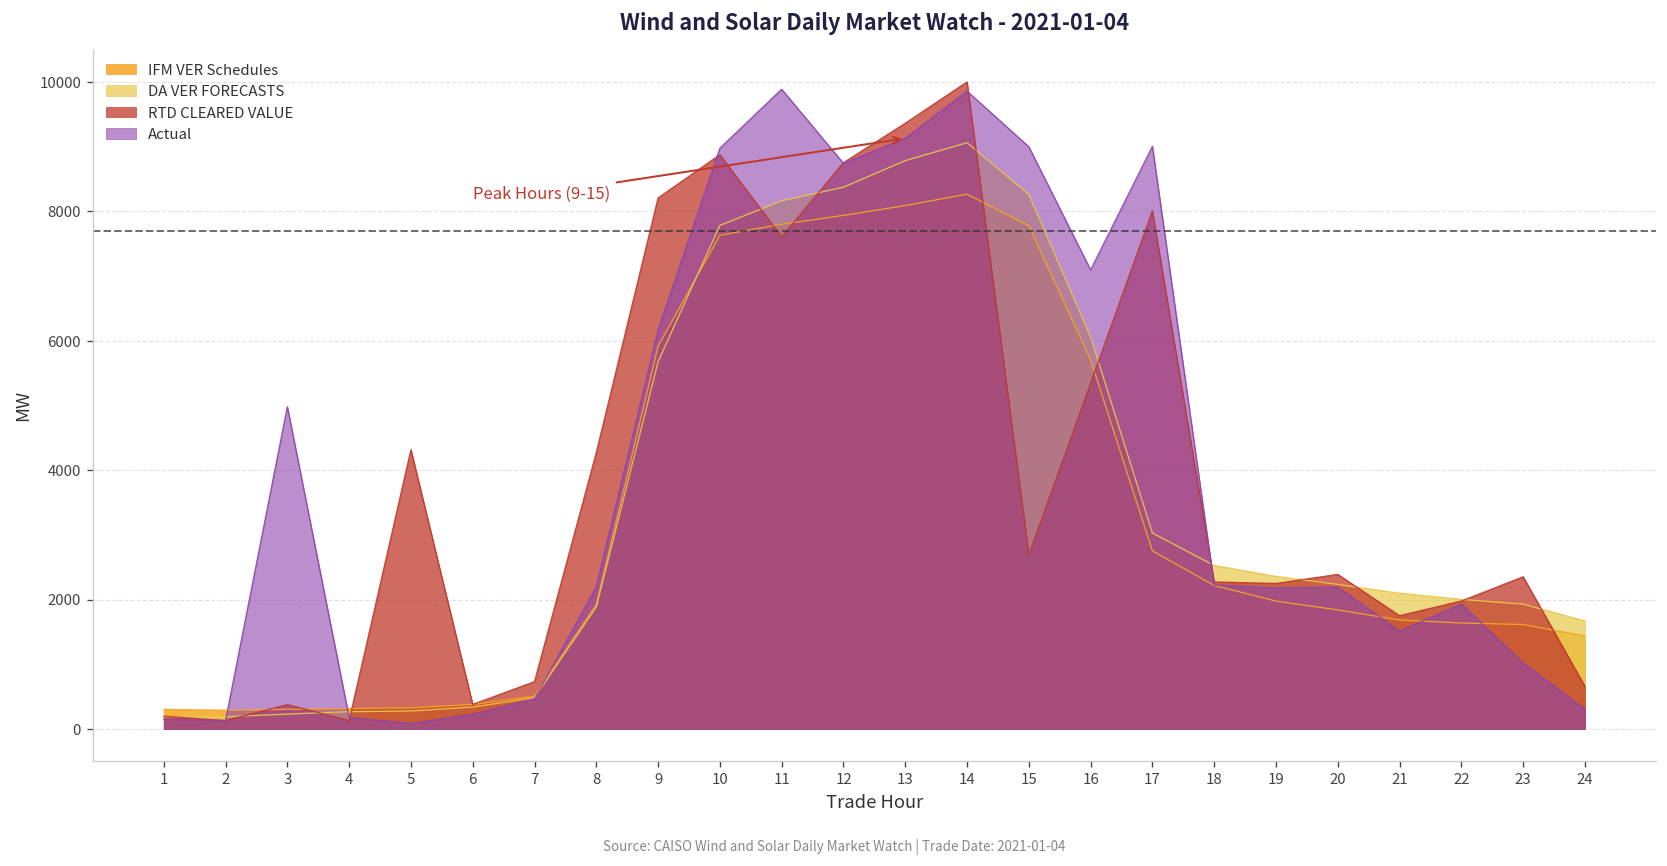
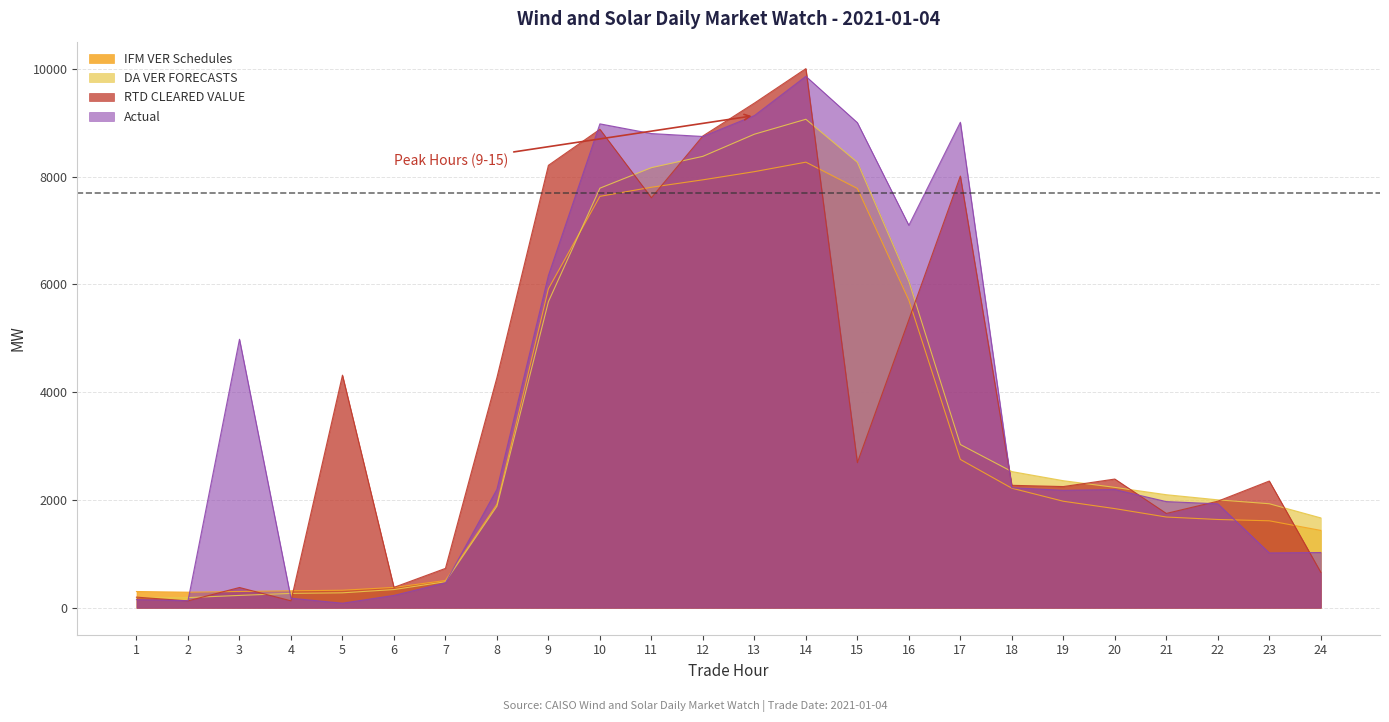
Actual, 11: 9900 -> 8800
Actual, 21: 1500 -> 2000
Actual, 24: 300 -> 1000
